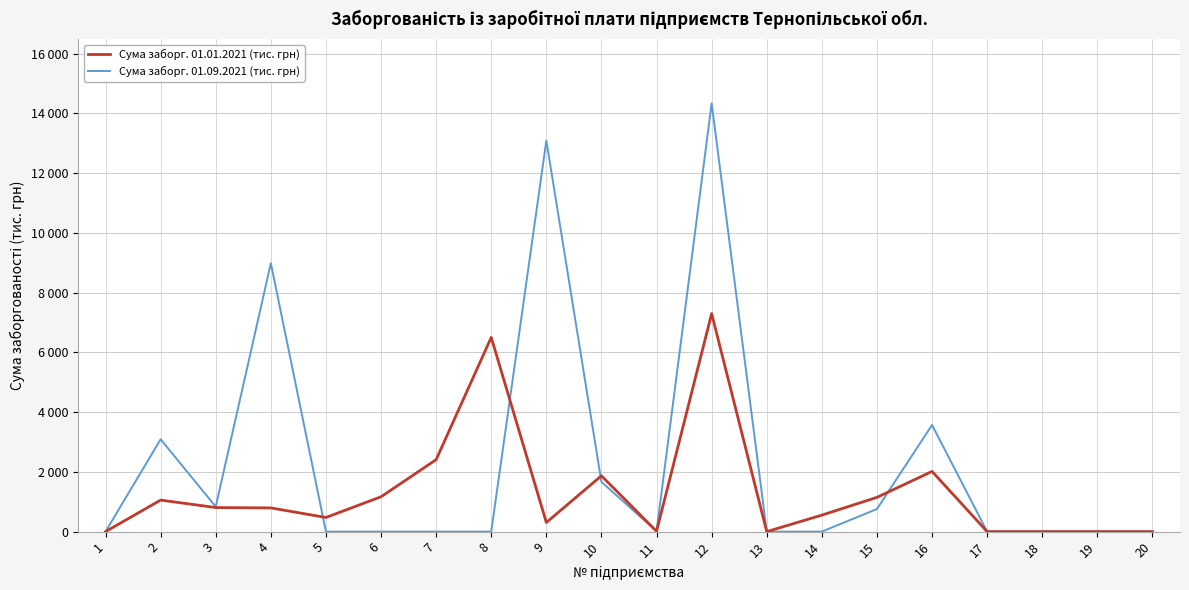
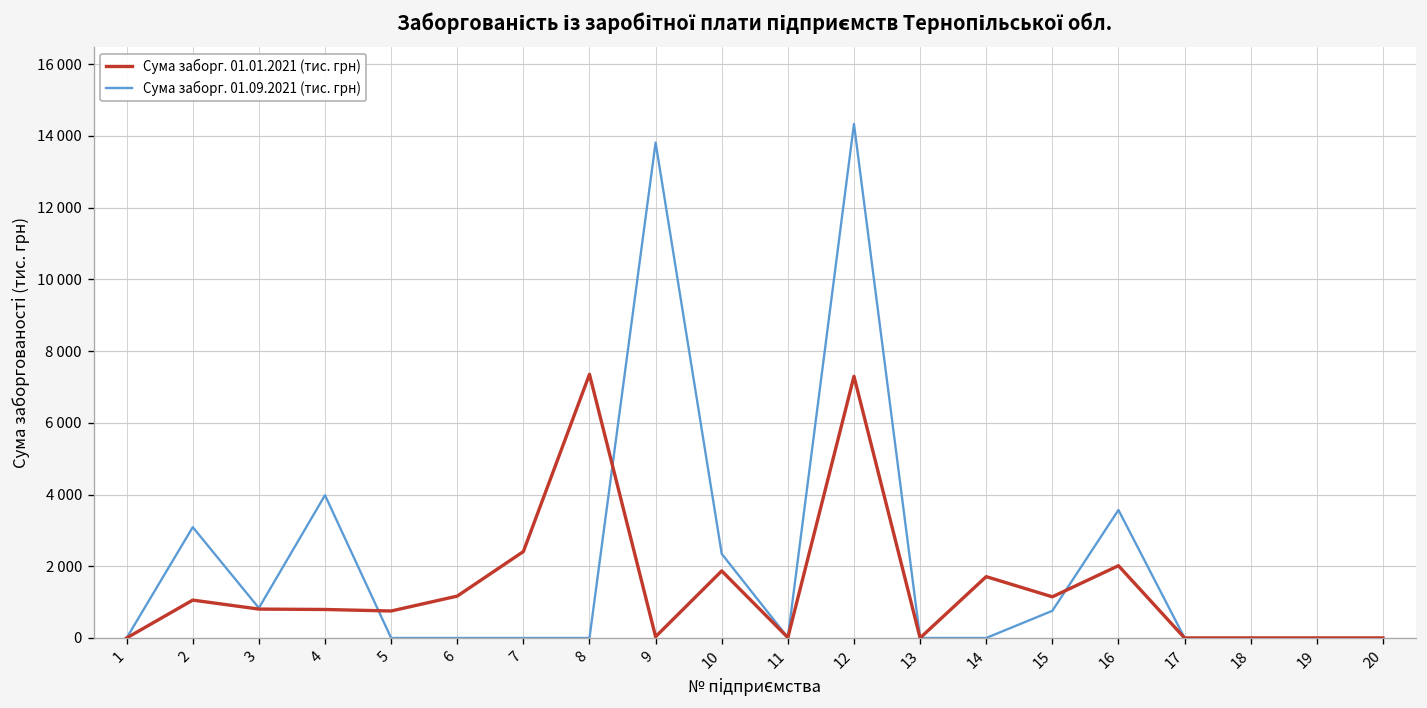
Сума заборг. 01.09.2021 (тис. грн), 4: 9000 -> 4000
Сума заборг. 01.01.2021 (тис. грн), 5: 500 -> 800
Сума заборг. 01.01.2021 (тис. грн), 8: 6500 -> 7400
Сума заборг. 01.01.2021 (тис. грн), 9: 300 -> 0
Сума заборг. 01.09.2021 (тис. грн), 9: 13100 -> 13800
Сума заборг. 01.09.2021 (тис. грн), 10: 1700 -> 2300
Сума заборг. 01.01.2021 (тис. грн), 14: 600 -> 1700
